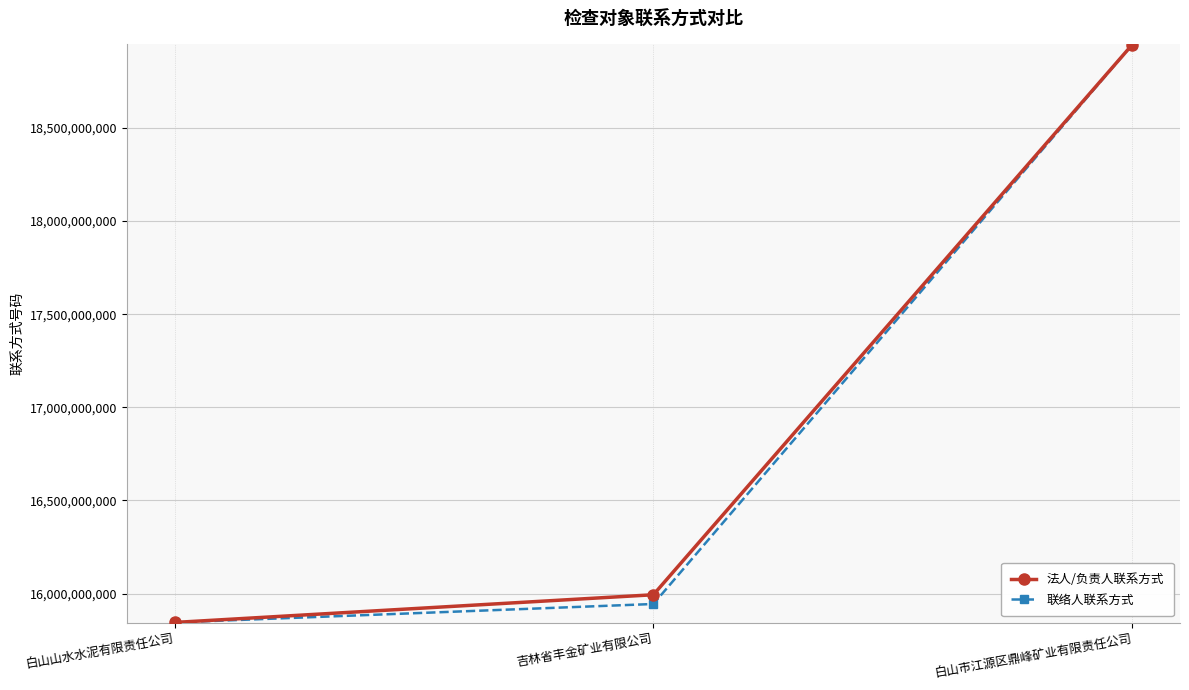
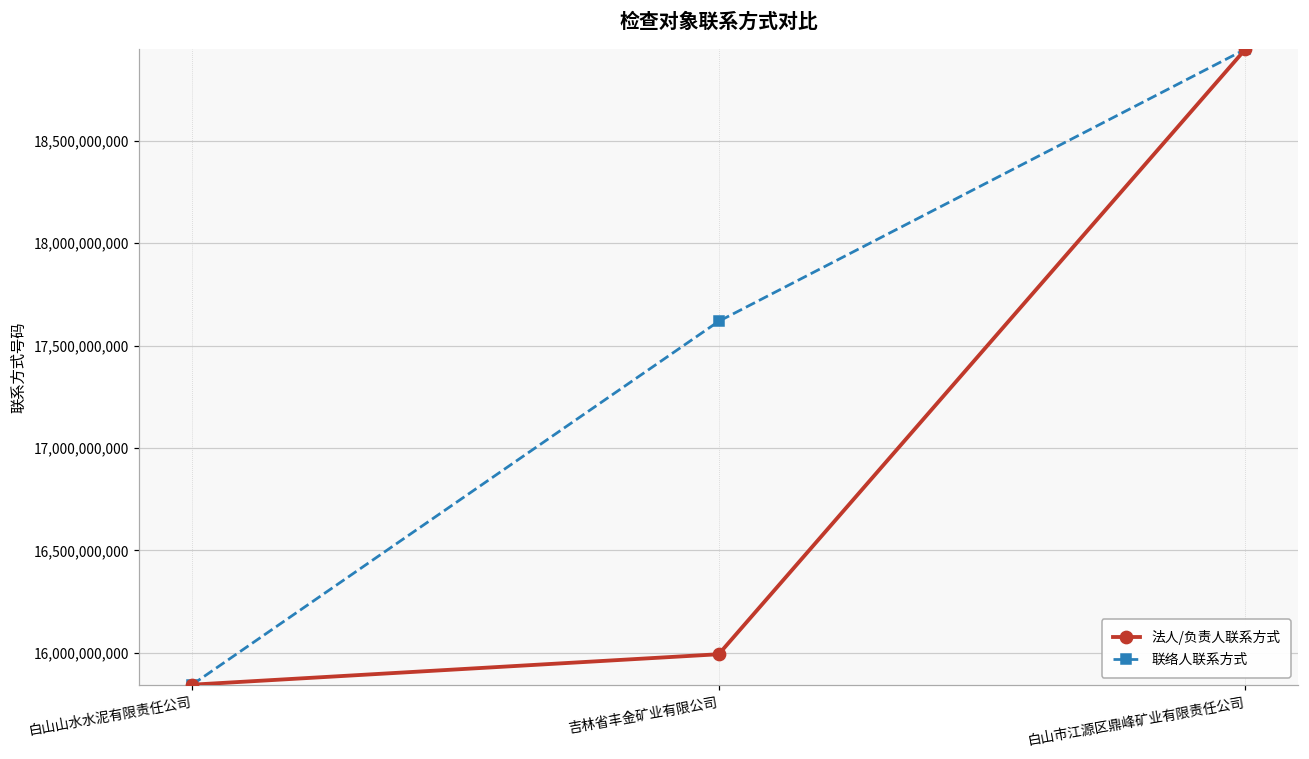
联络人联系方式, 吉林省丰金矿业有限公司: 15,940,000,000 -> 17,620,000,000
